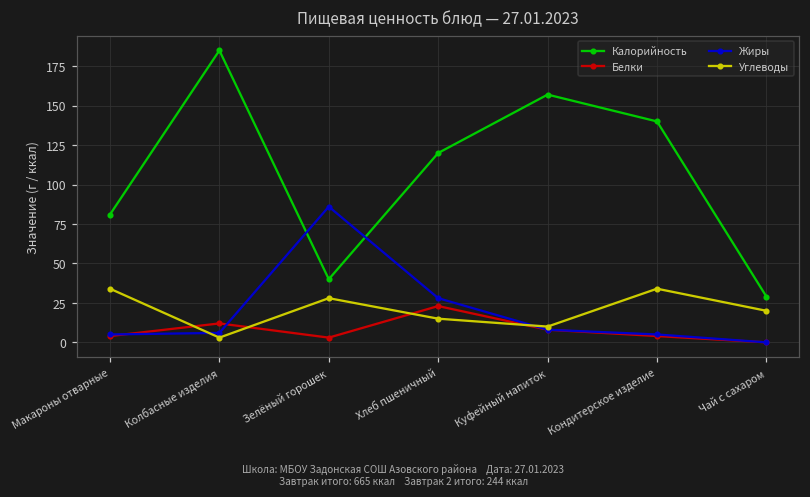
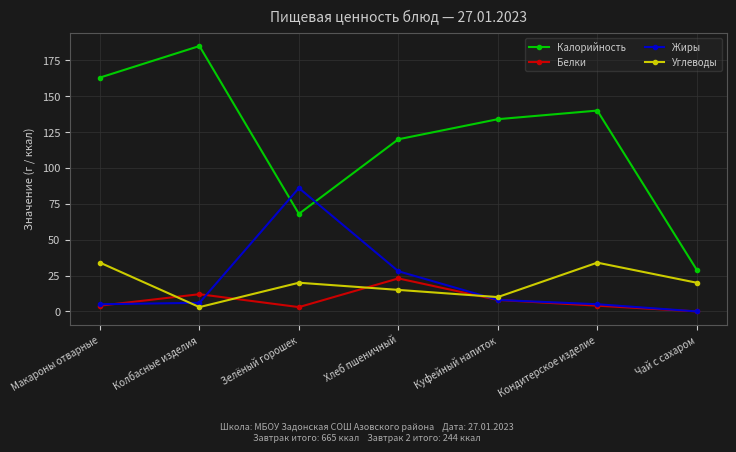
Калорийность, Макароны отварные: 81 -> 163
Калорийность, Зелёный горошек: 40 -> 68
Углеводы, Зелёный горошек: 28 -> 20
Калорийность, Куфейный напиток: 157 -> 134
